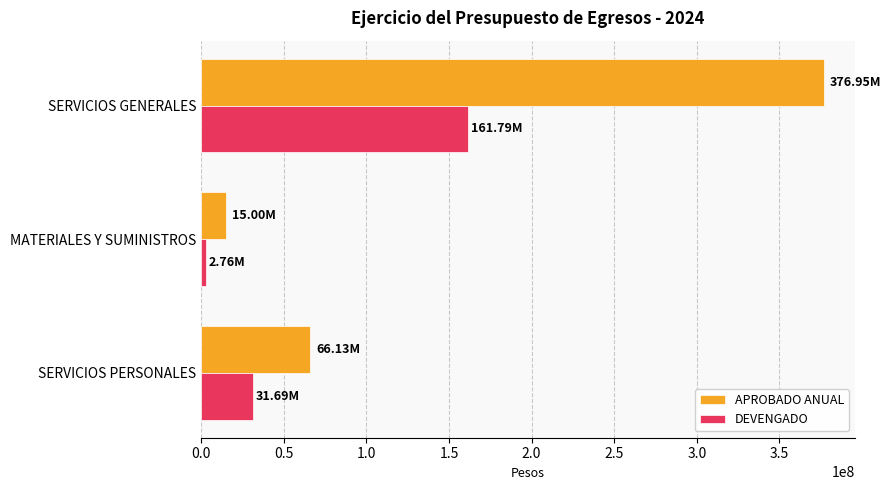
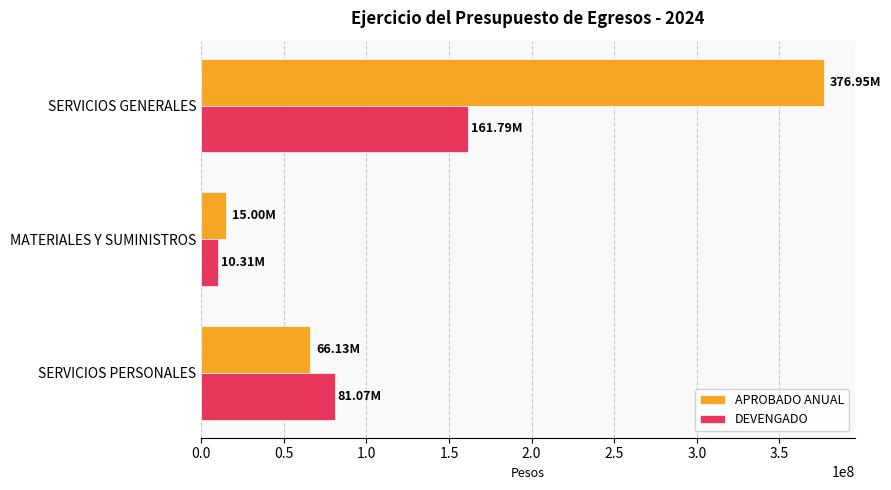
DEVENGADO, MATERIALES Y SUMINISTROS: 2.76M -> 10.31M
DEVENGADO, SERVICIOS PERSONALES: 31.69M -> 81.07M
